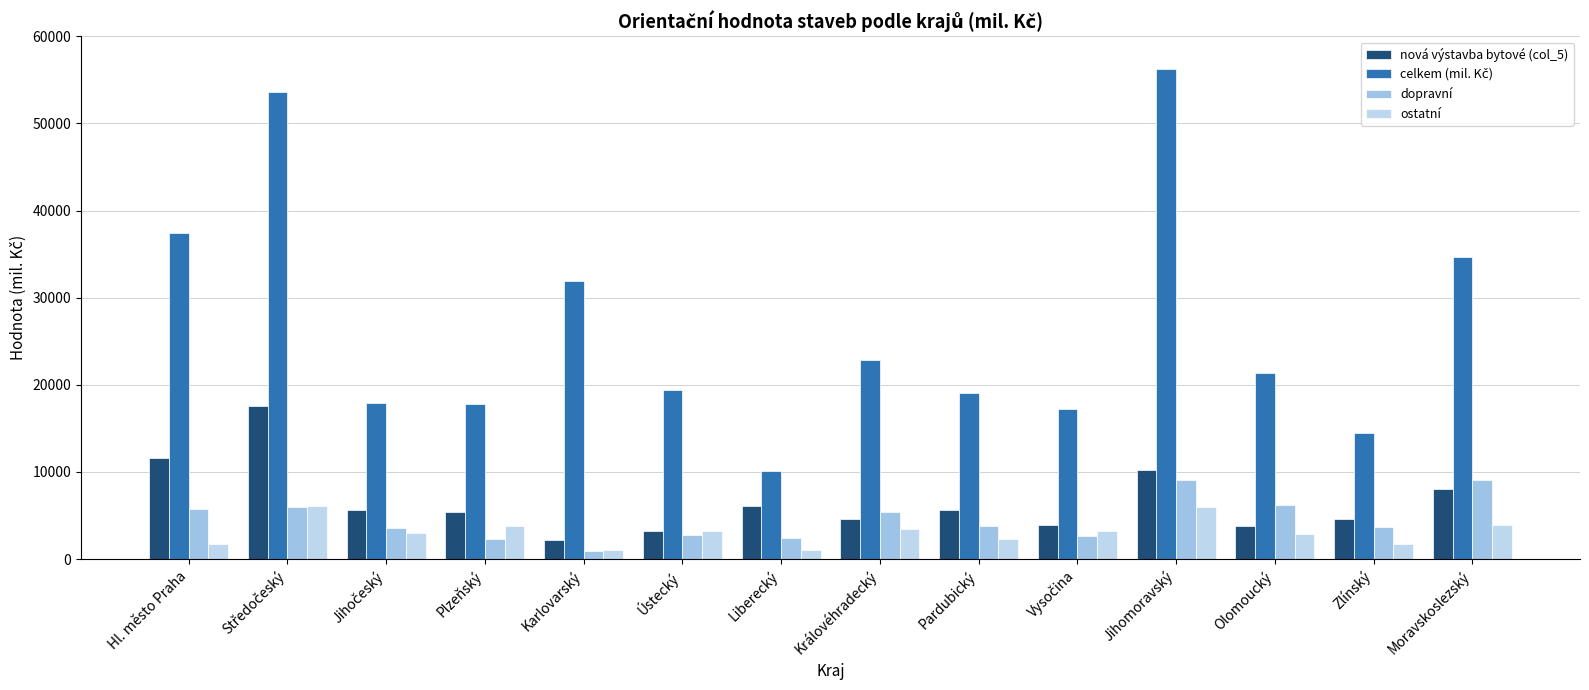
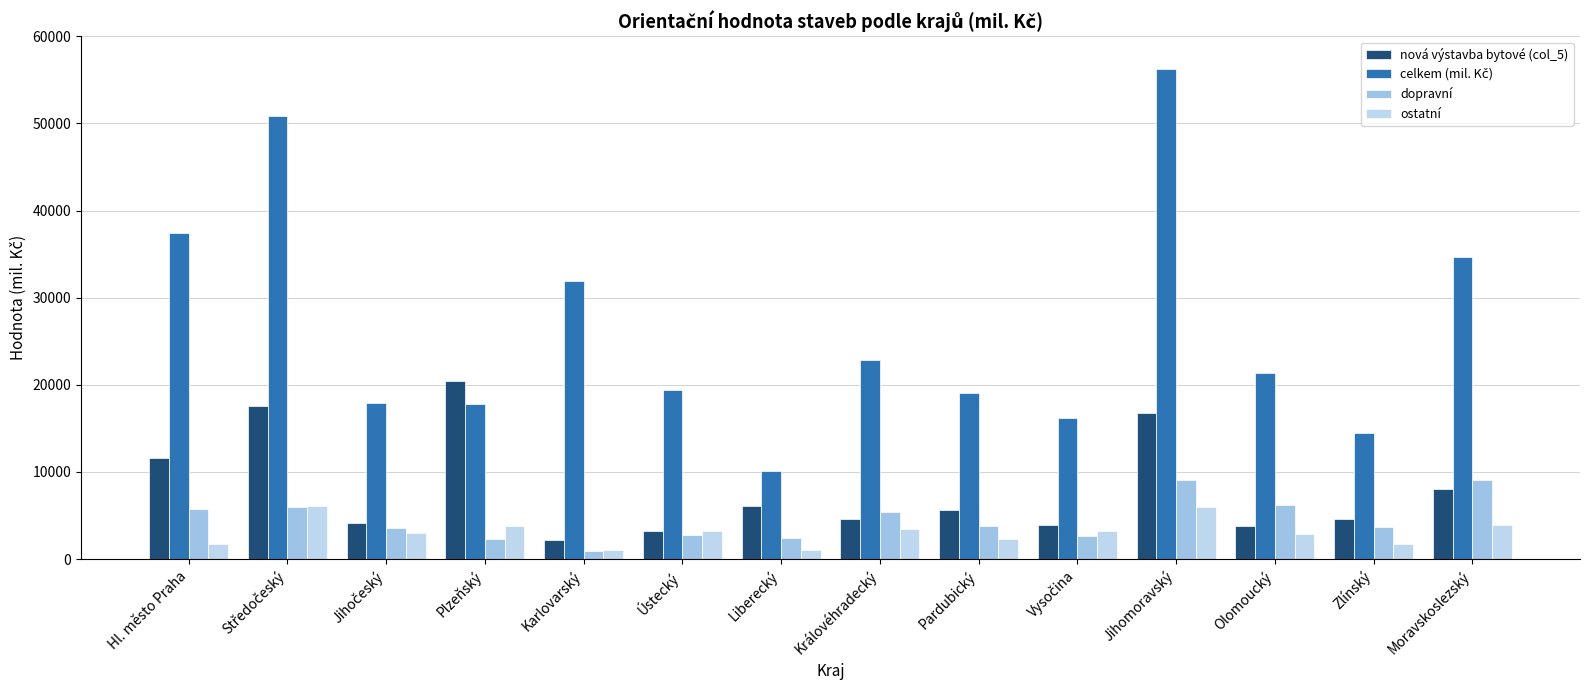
celkem (mil. Kč), Středočeský: 54000 -> 51000
nová výstavba bytové (col_5), Jihočeský: 6000 -> 4000
nová výstavba bytové (col_5), Plzeňský: 5000 -> 20000
celkem (mil. Kč), Vysočina: 17000 -> 16000
nová výstavba bytové (col_5), Jihomoravský: 10000 -> 17000
